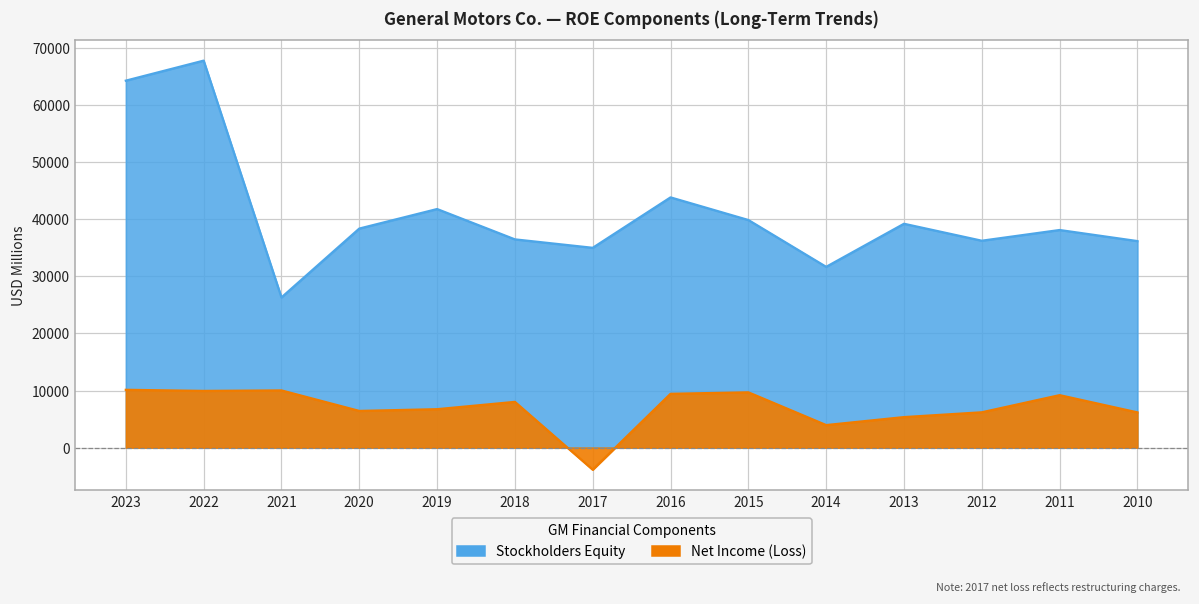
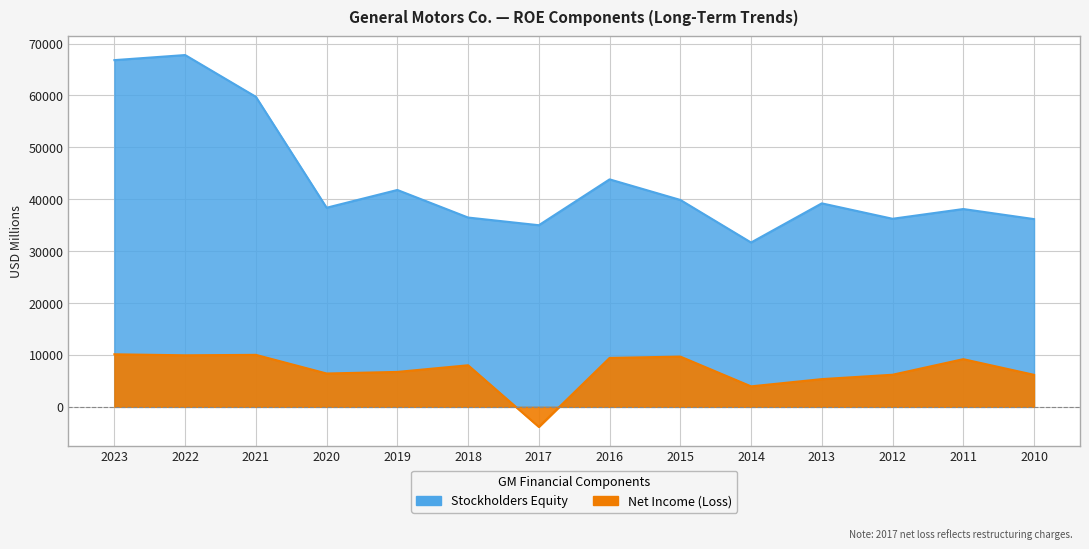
Stockholders Equity, 2023: 64000 -> 67000
Stockholders Equity, 2021: 26000 -> 60000
